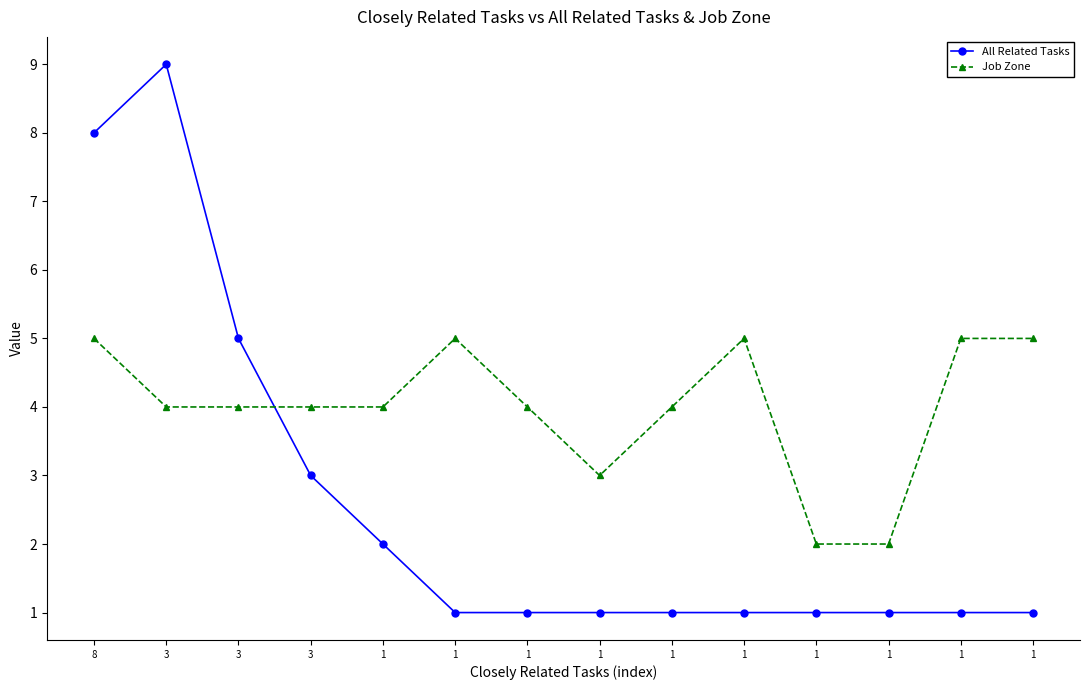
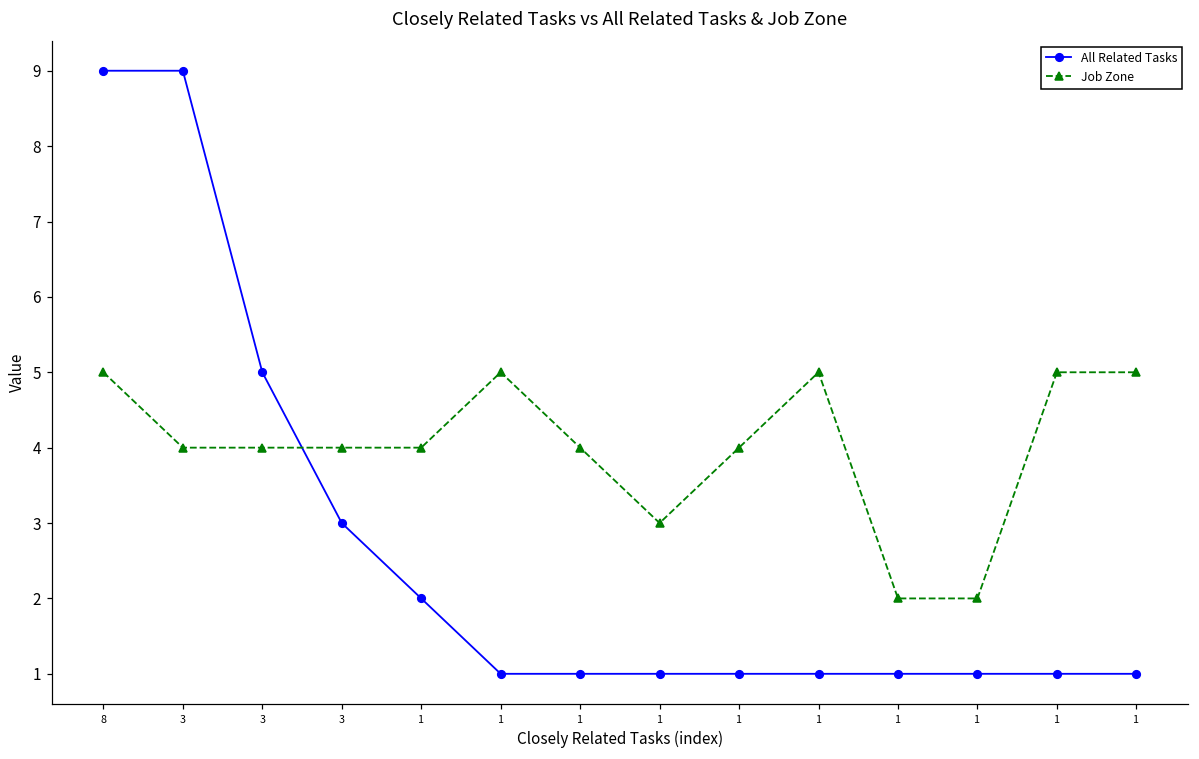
All Related Tasks, 8: 8 -> 9
